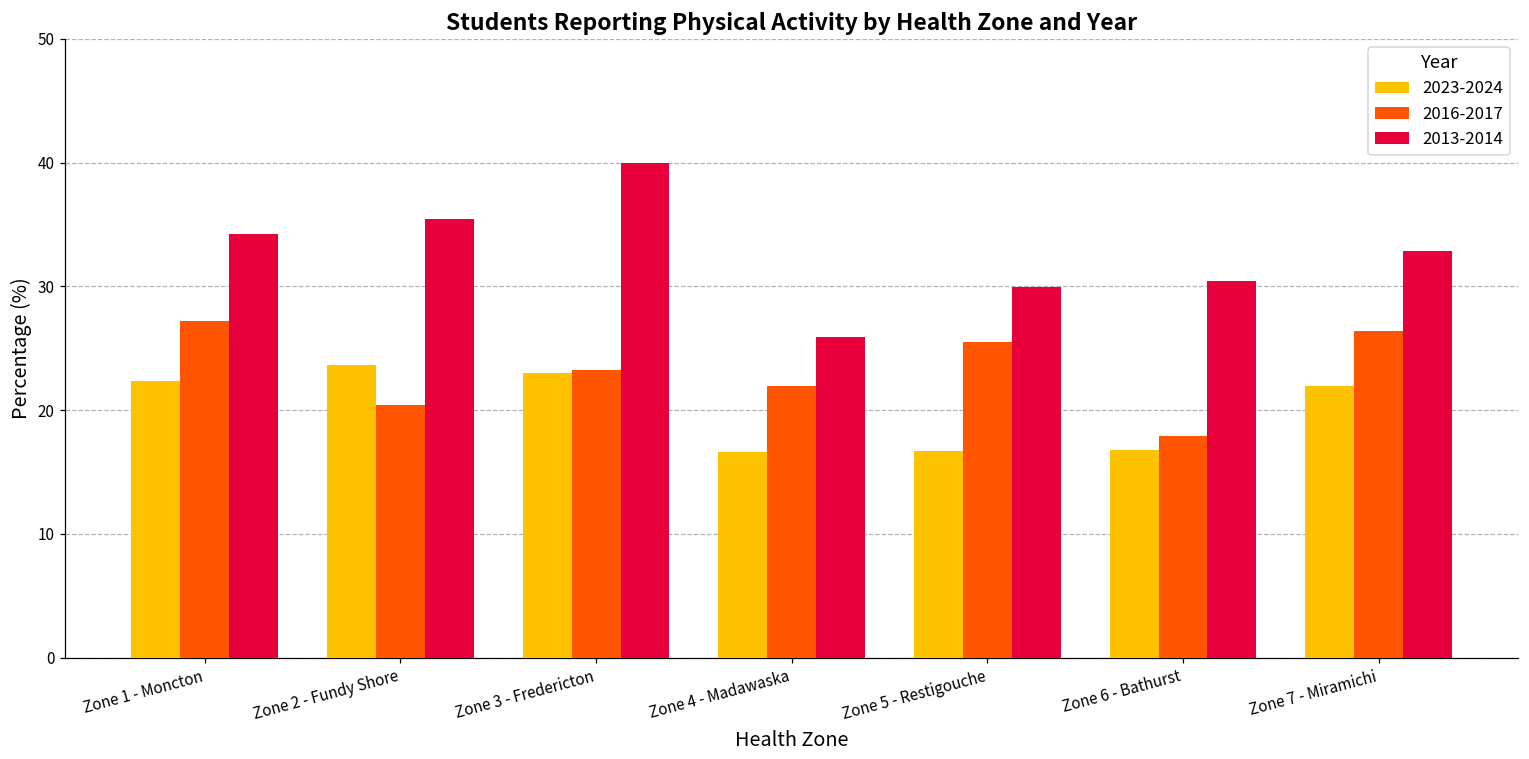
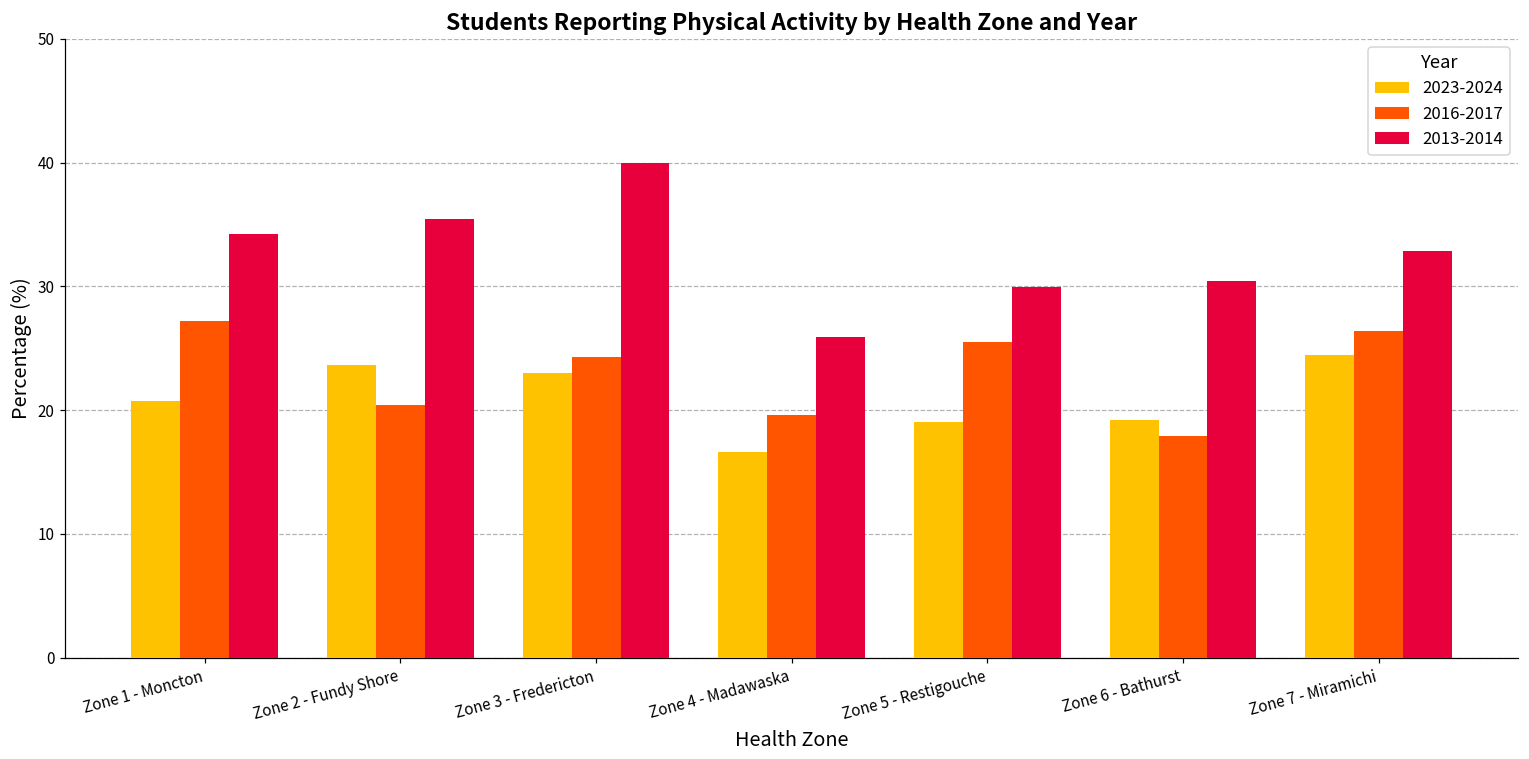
2023-2024, Zone 1 - Moncton: 22.3 -> 20.7
2016-2017, Zone 3 - Fredericton: 23.2 -> 24.3
2016-2017, Zone 4 - Madawaska: 21.9 -> 19.6
2023-2024, Zone 5 - Restigouche: 16.7 -> 19.0
2023-2024, Zone 6 - Bathurst: 16.8 -> 19.2
2023-2024, Zone 7 - Miramichi: 22.0 -> 24.4
